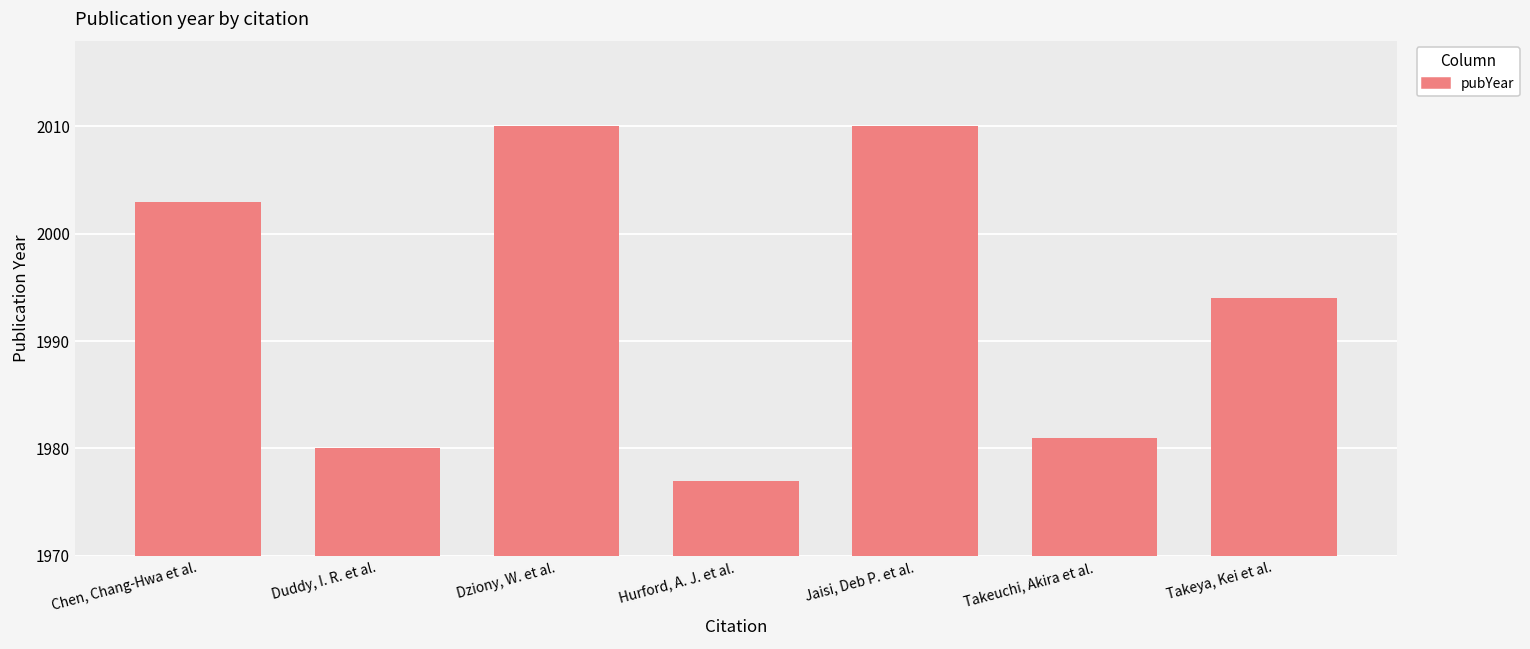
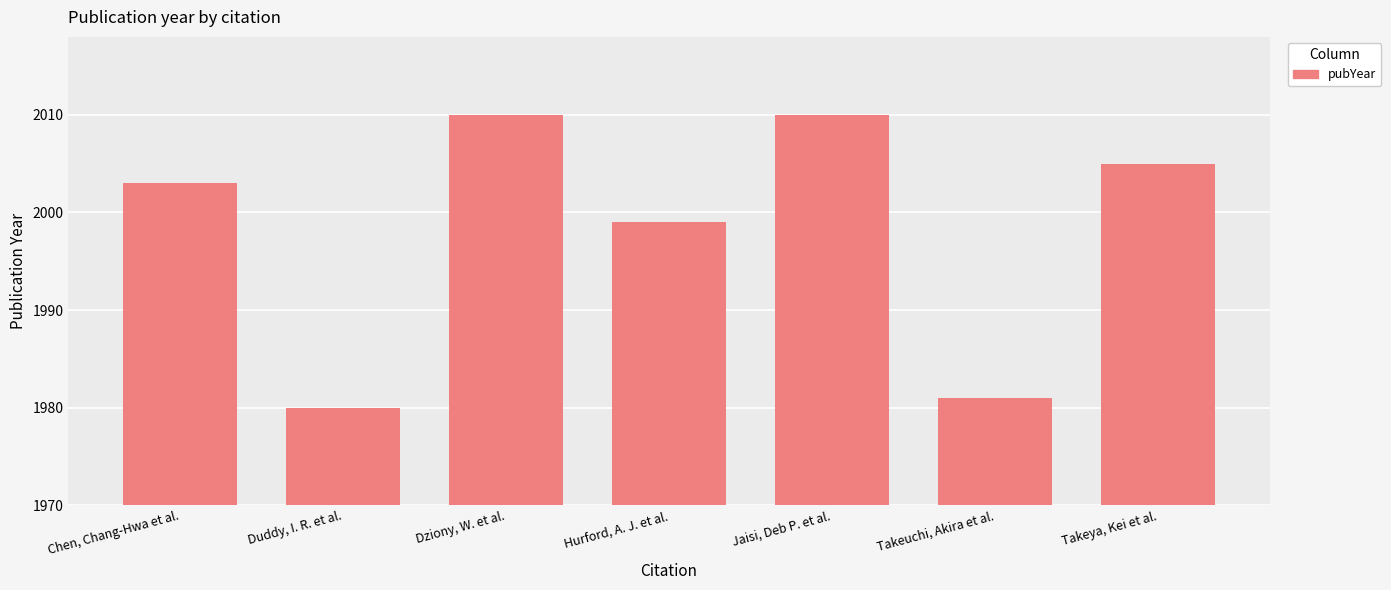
Hurford, A. J. et al.: 1977 -> 1999
Takeya, Kei et al.: 1994 -> 2005
